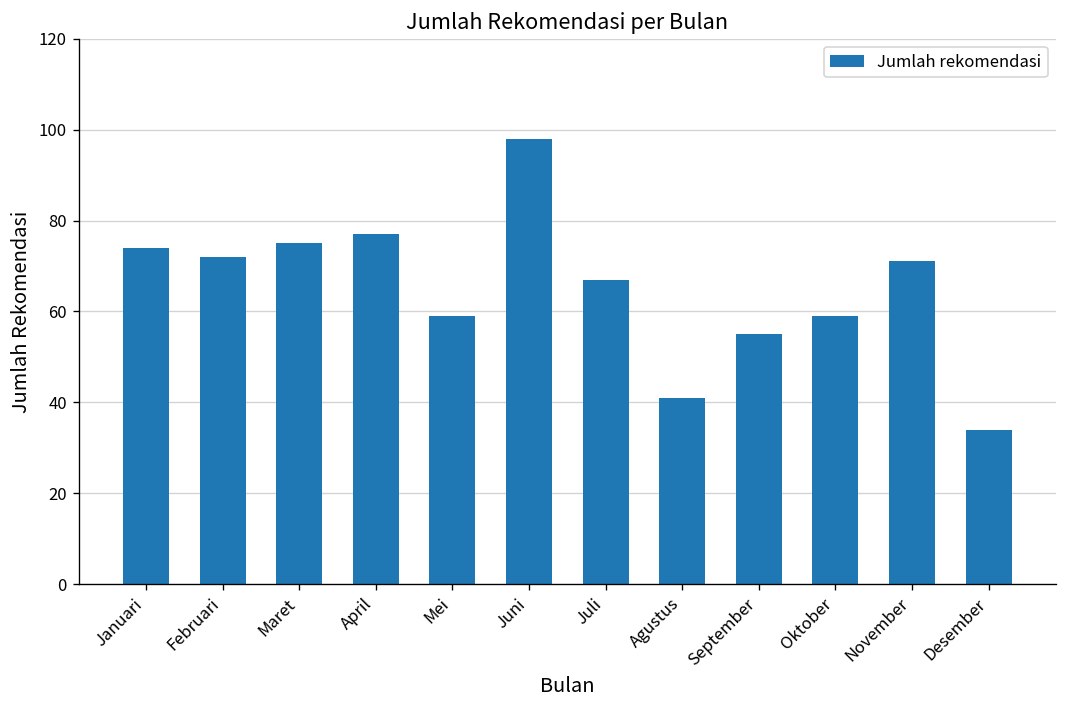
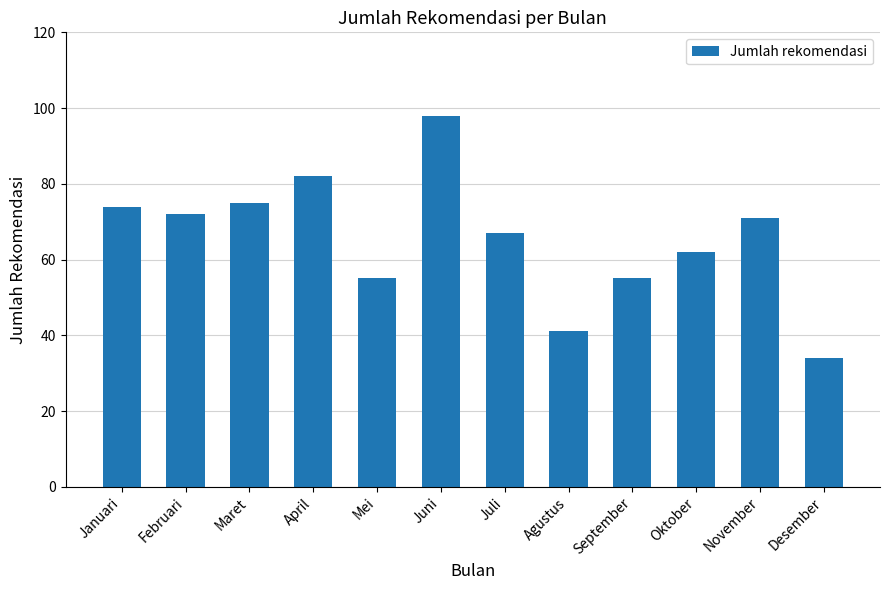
April: 77 -> 82
Mei: 59 -> 55
Oktober: 59 -> 62
